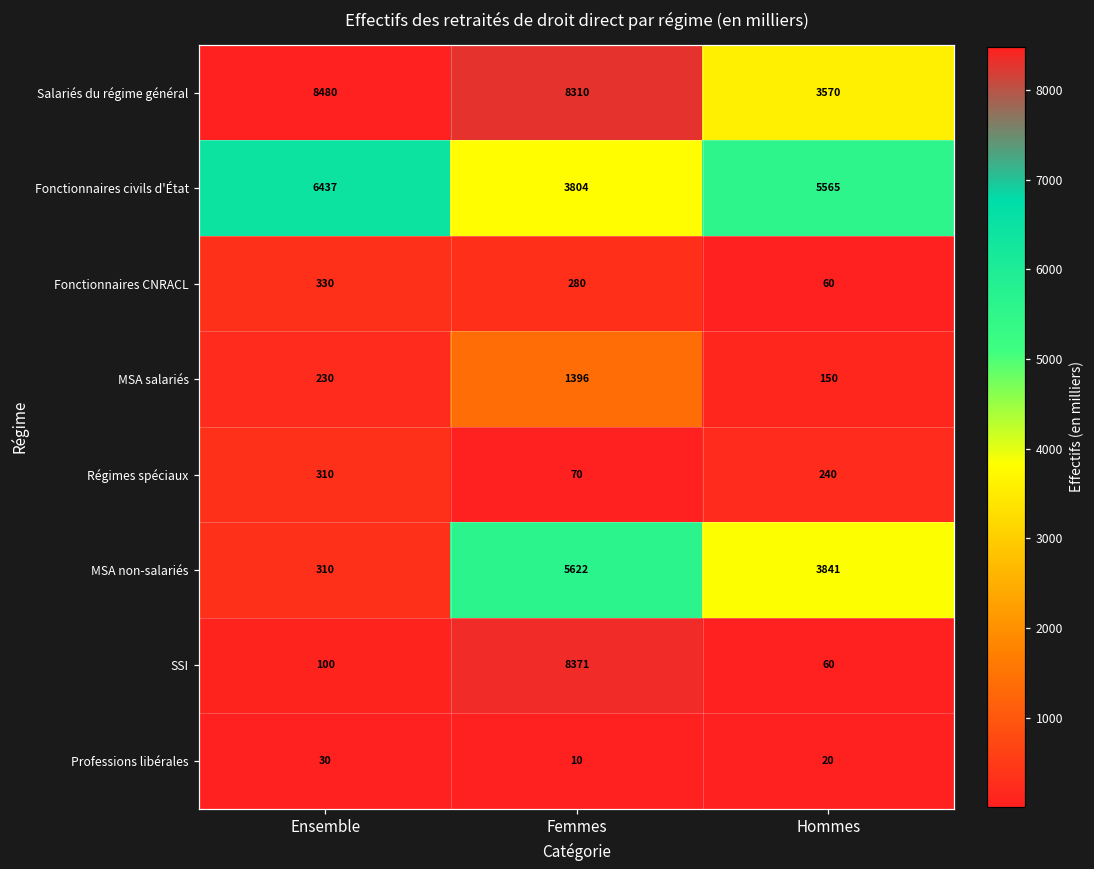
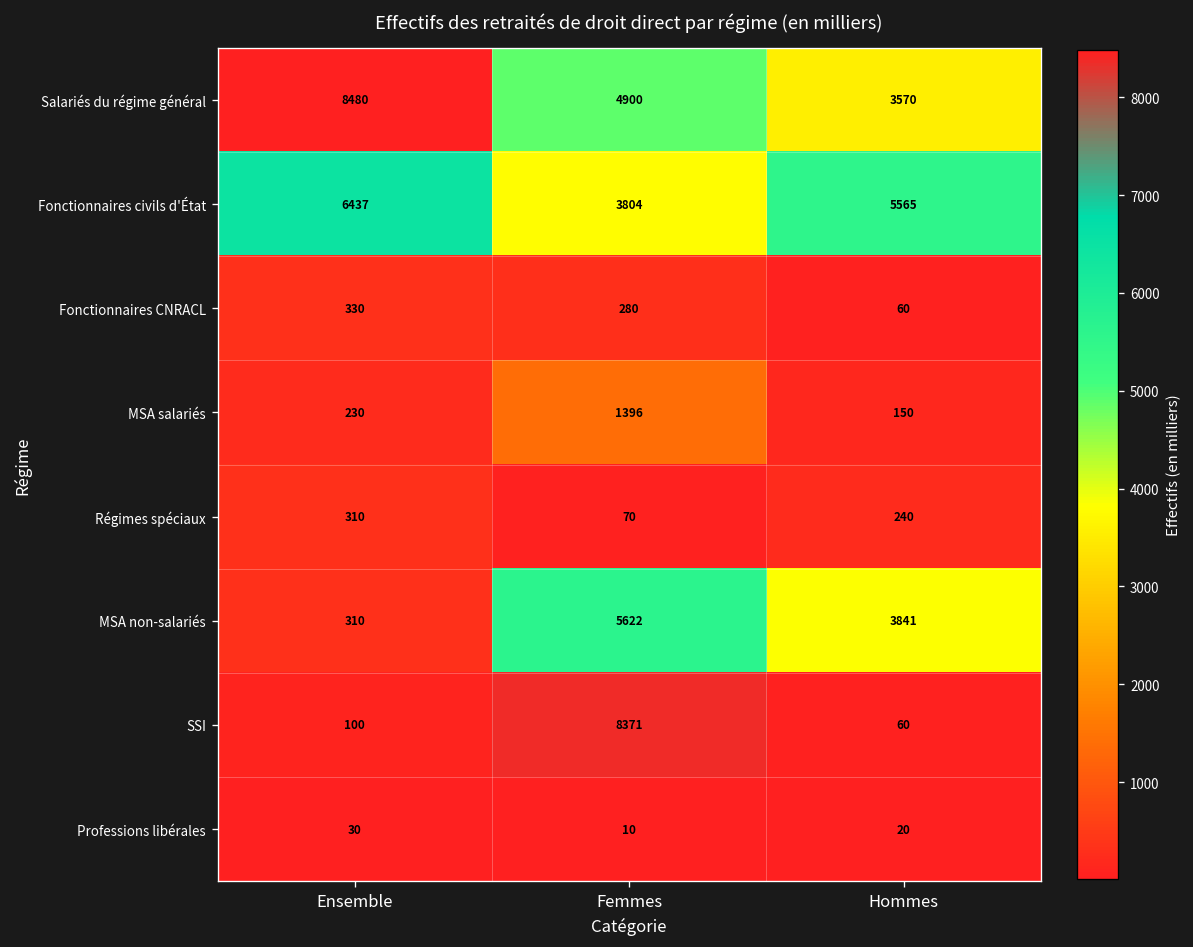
Salariés du régime général, Femmes: 8310 -> 4900
